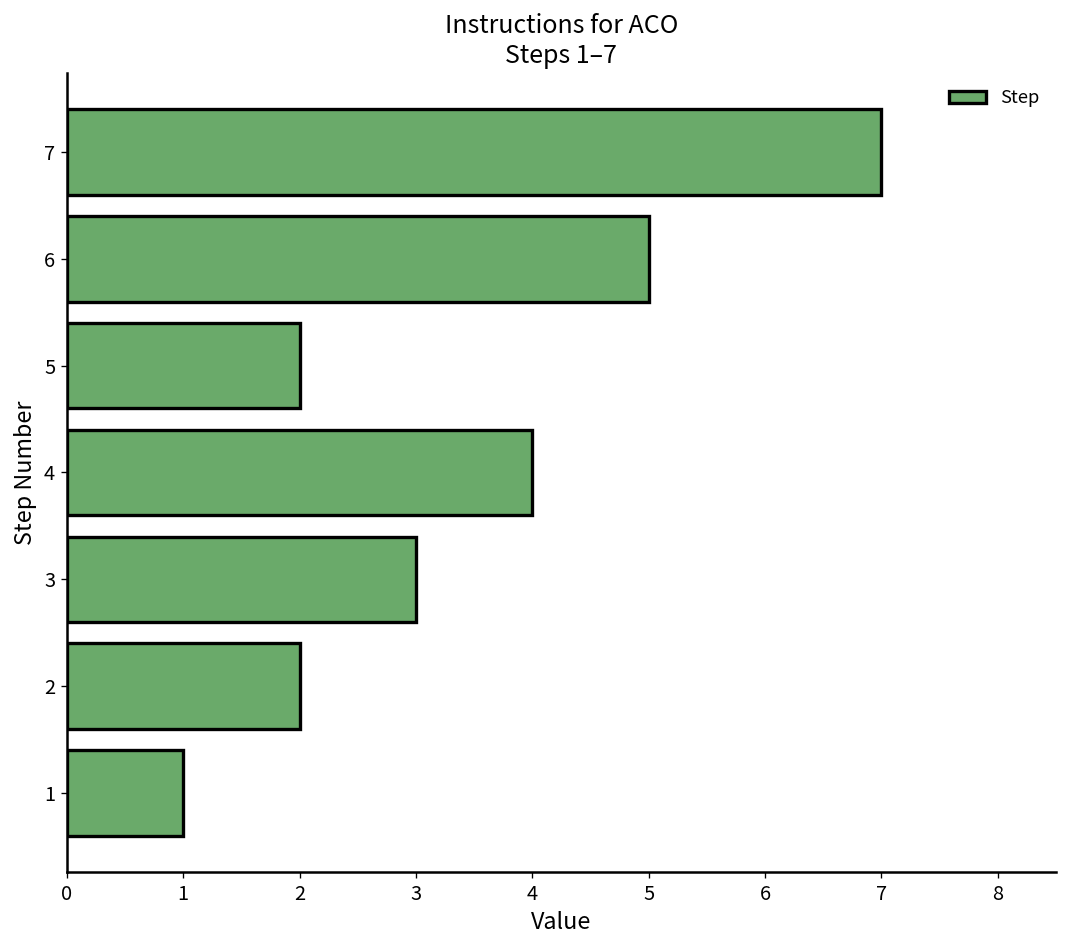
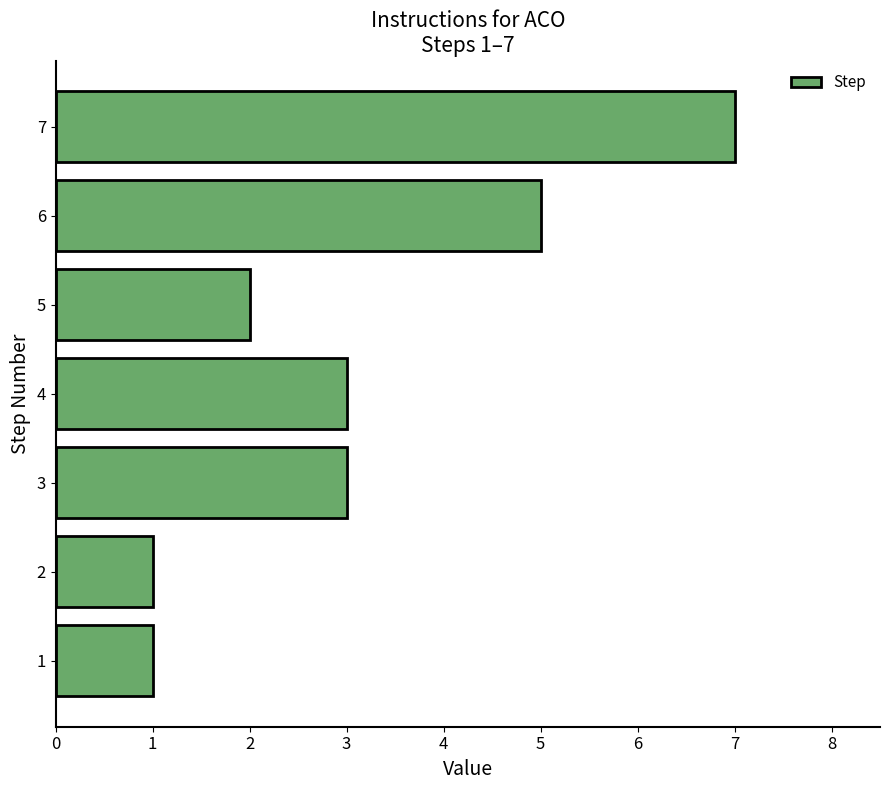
4: 4 -> 3
2: 2 -> 1
